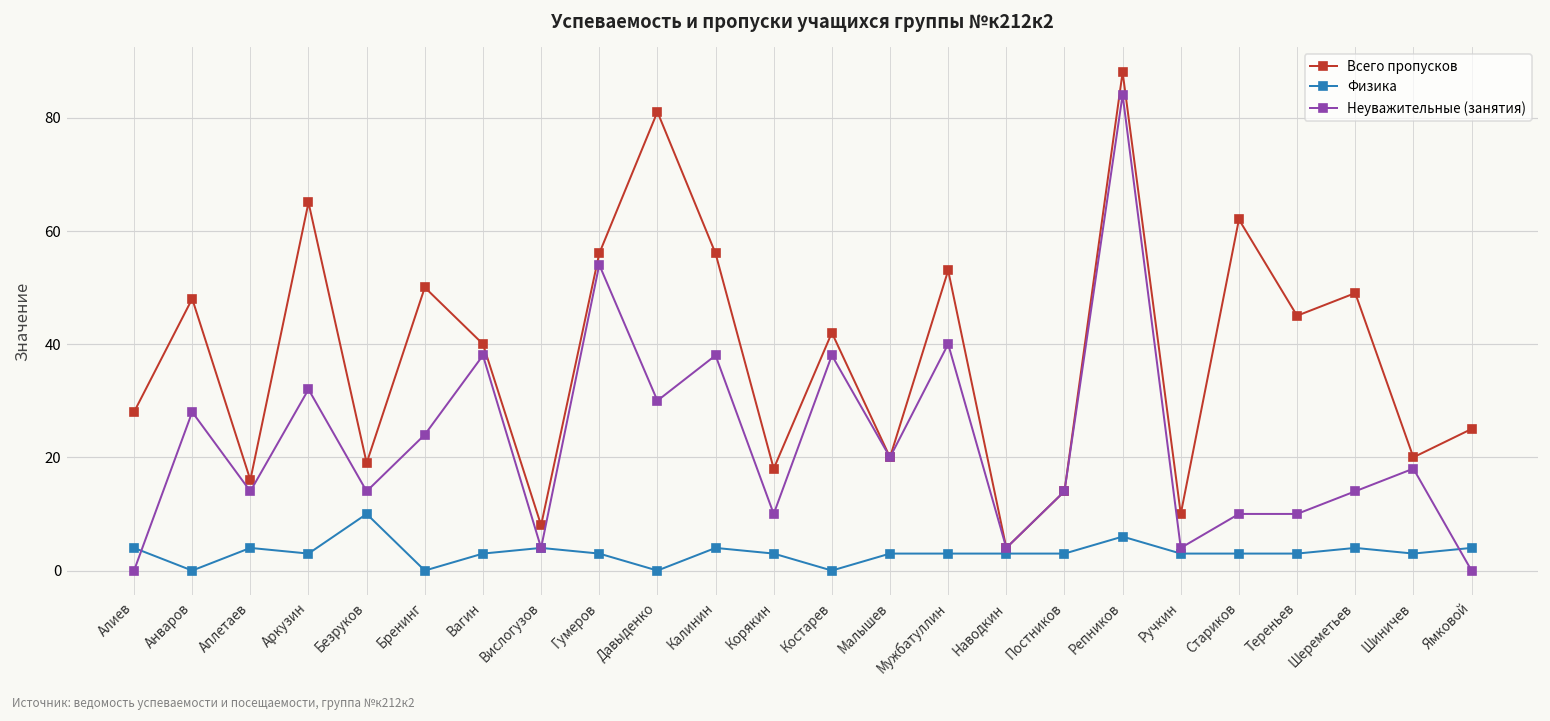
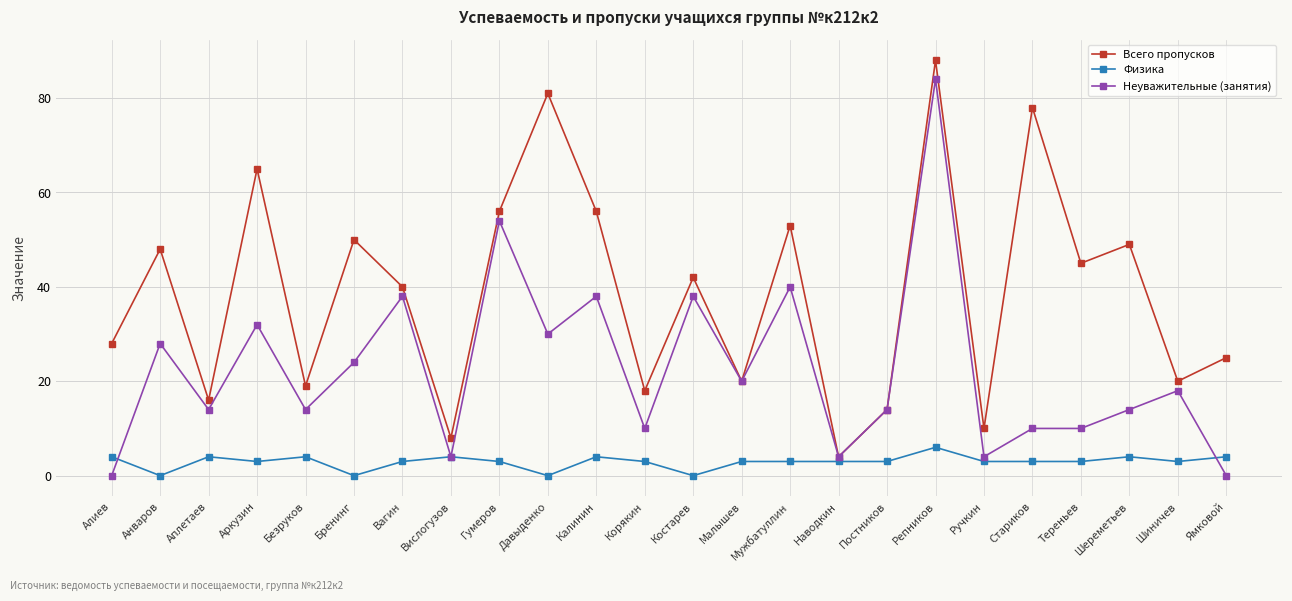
Физика, Безруков: 10 -> 4
Всего пропусков, Стариков: 62 -> 78
